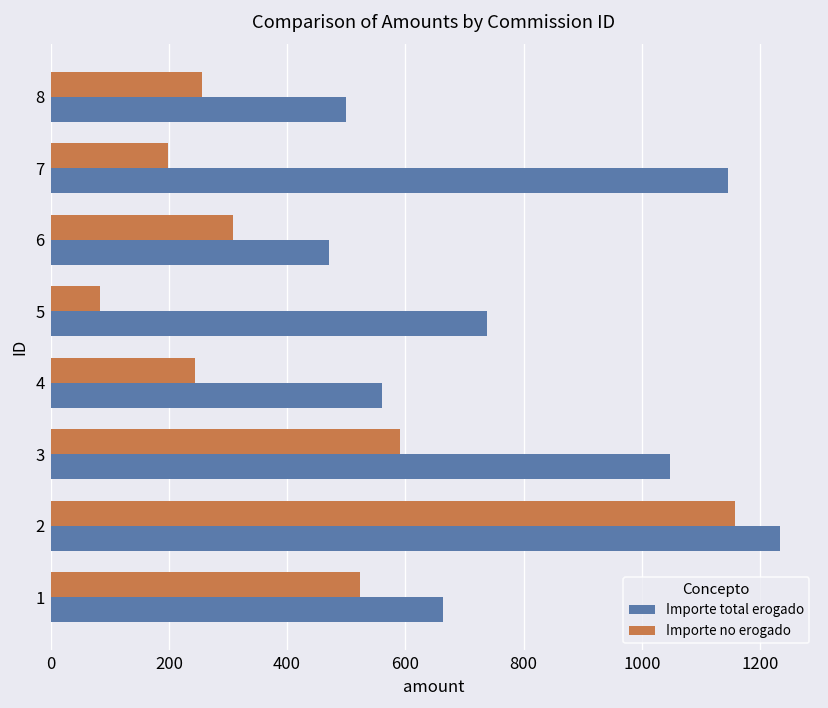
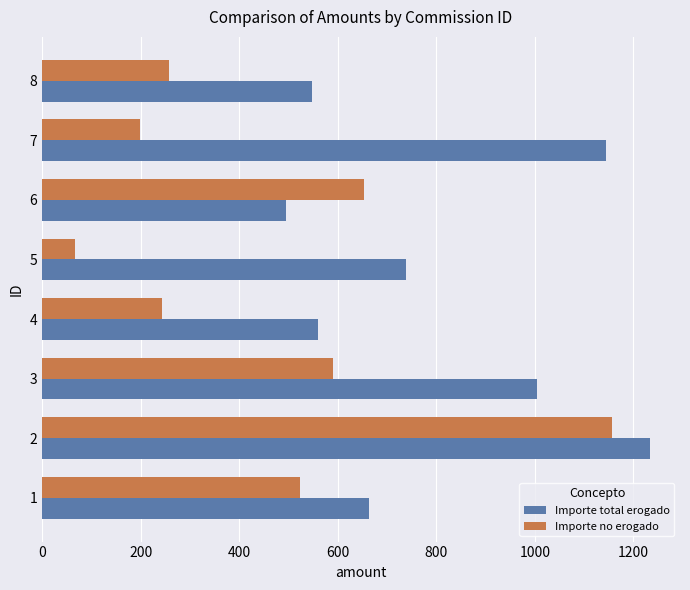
Importe total erogado, 8: 500 -> 550
Importe no erogado, 6: 310 -> 650
Importe total erogado, 6: 470 -> 490
Importe no erogado, 5: 80 -> 70
Importe total erogado, 3: 1050 -> 1010
